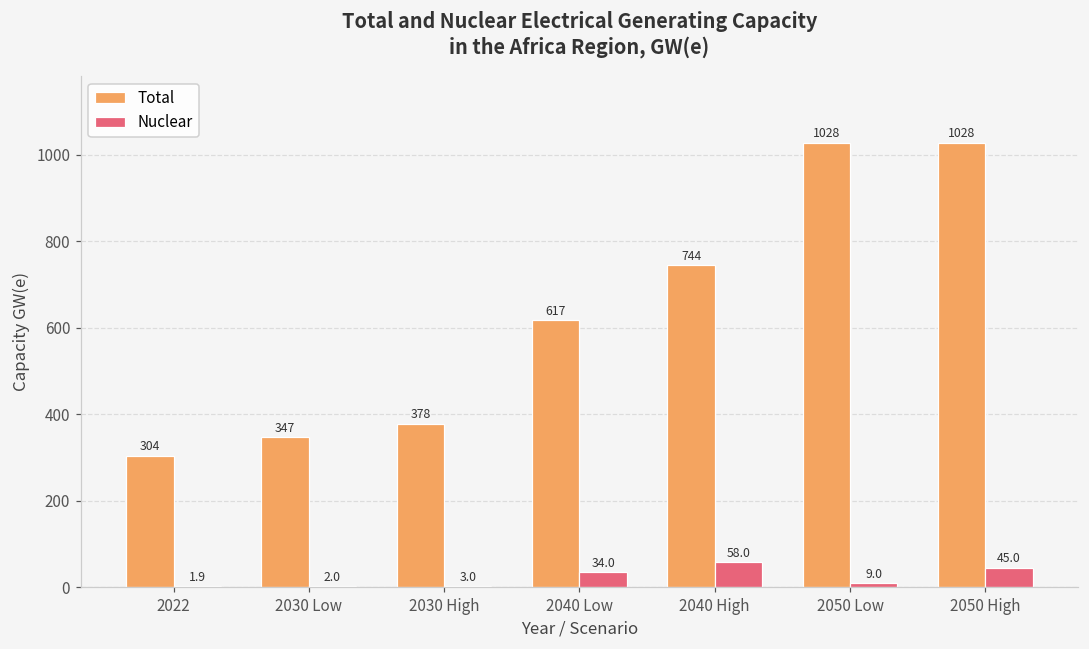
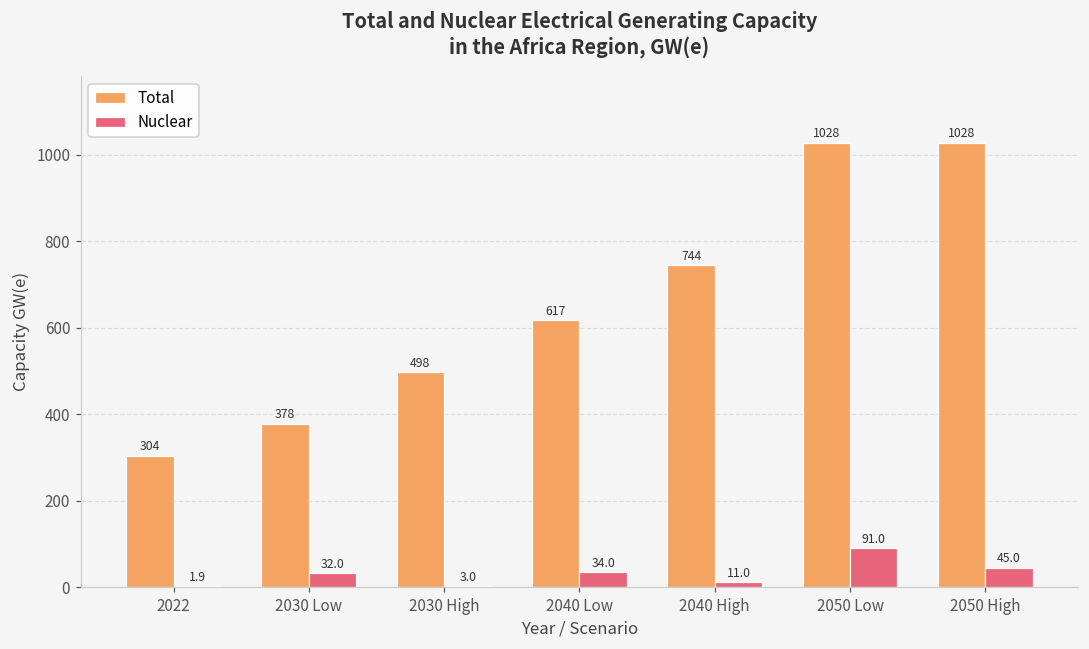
Total, 2030 Low: 347 -> 378
Nuclear, 2030 Low: 2.0 -> 32.0
Total, 2030 High: 378 -> 498
Nuclear, 2040 High: 58.0 -> 11.0
Nuclear, 2050 Low: 9.0 -> 91.0
